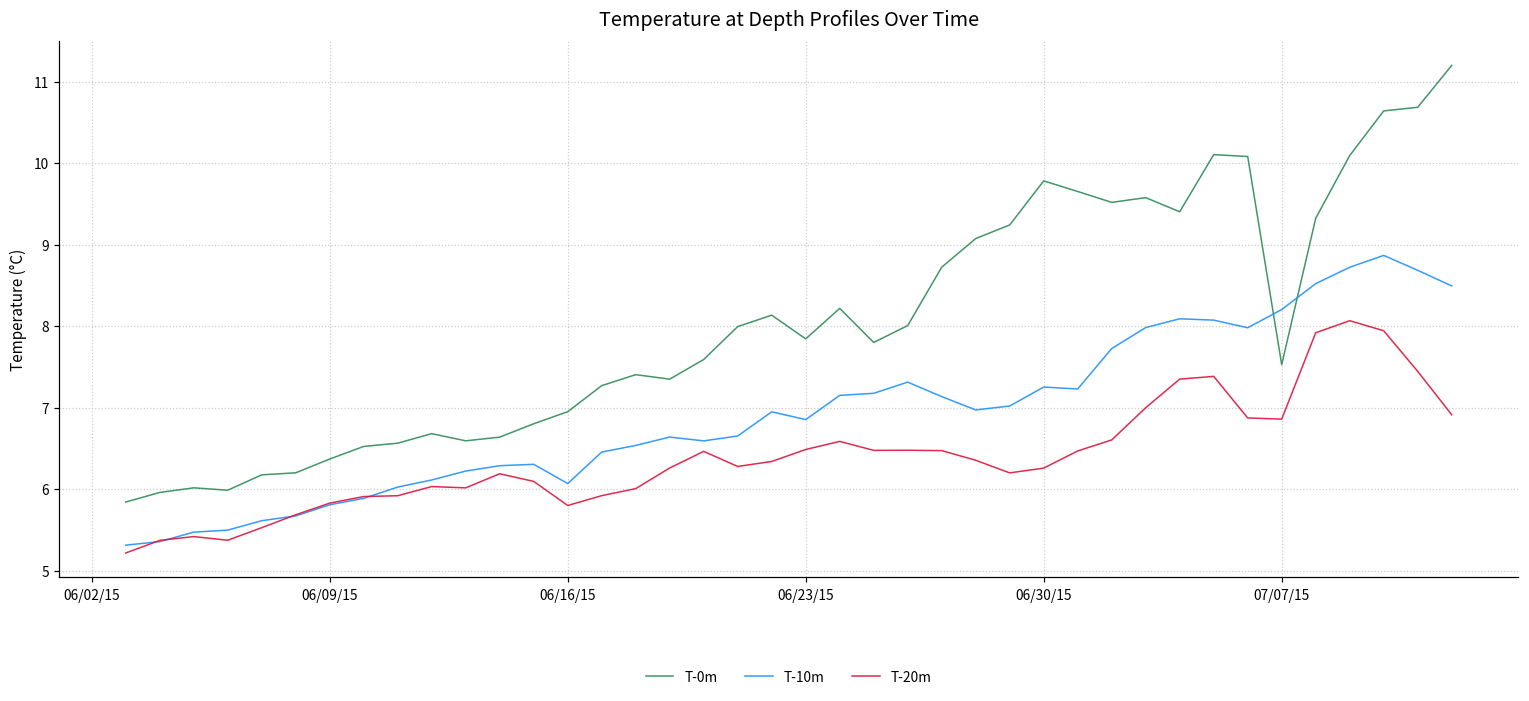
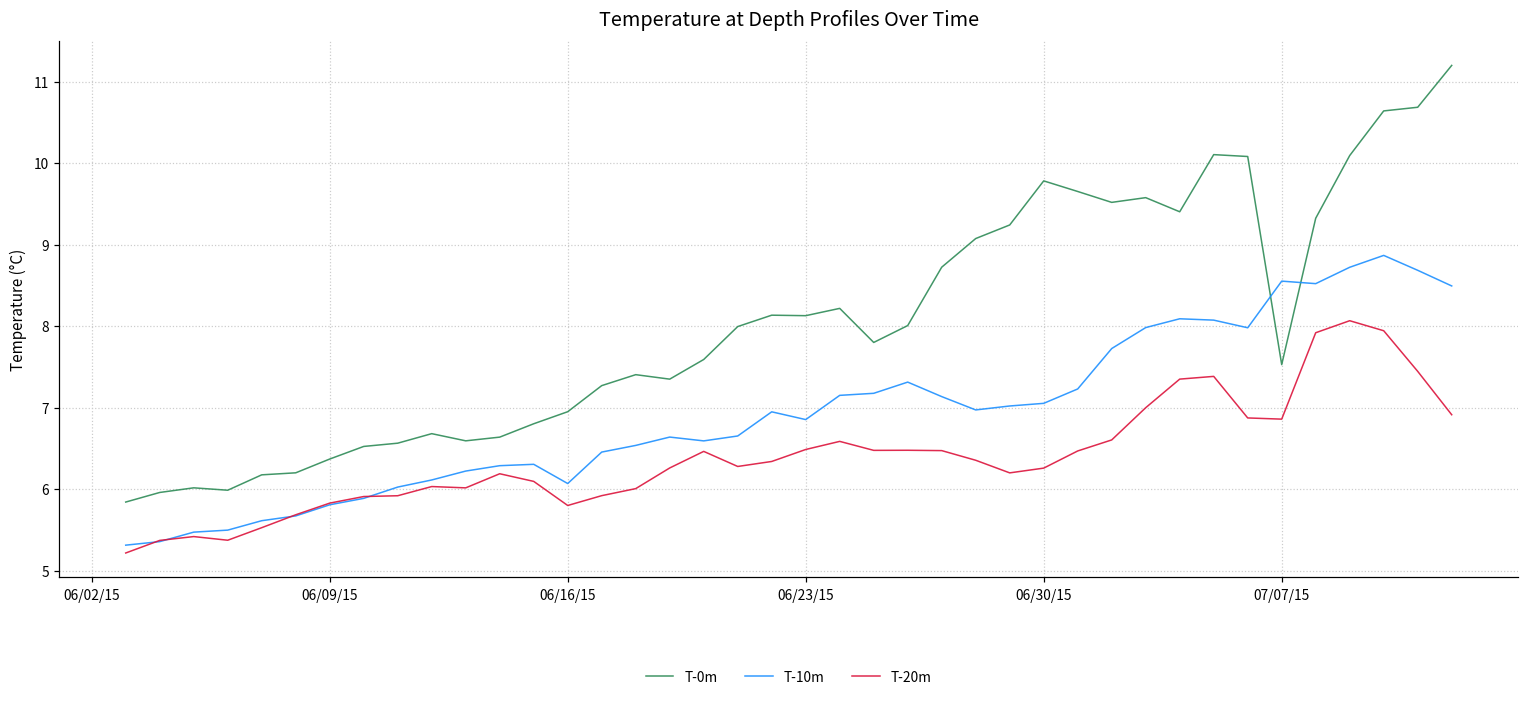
T-0m, 06/23/15: 7.8 -> 8.1
T-10m, 06/30/15: 7.3 -> 7.1
T-10m, 07/07/15: 8.2 -> 8.6
